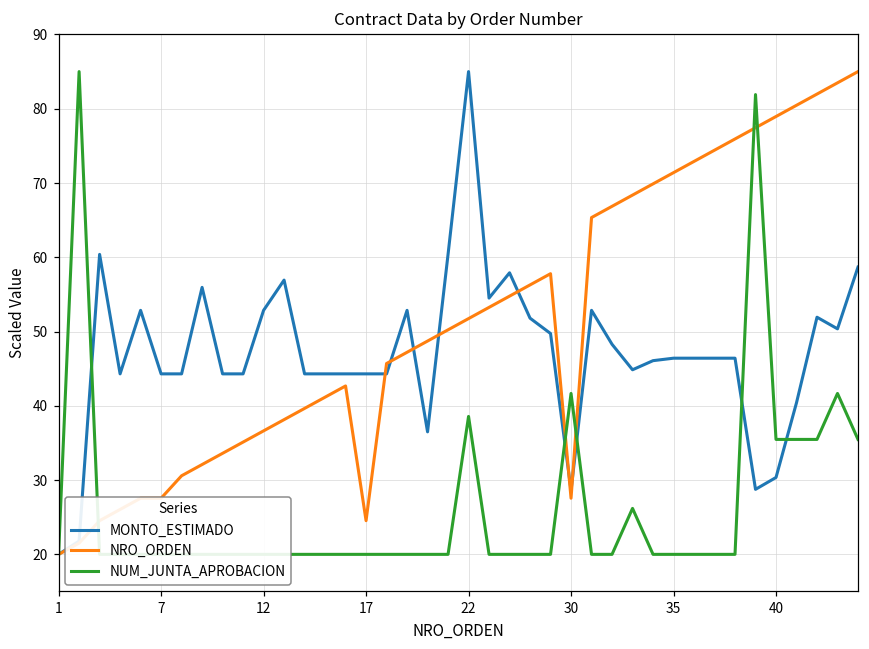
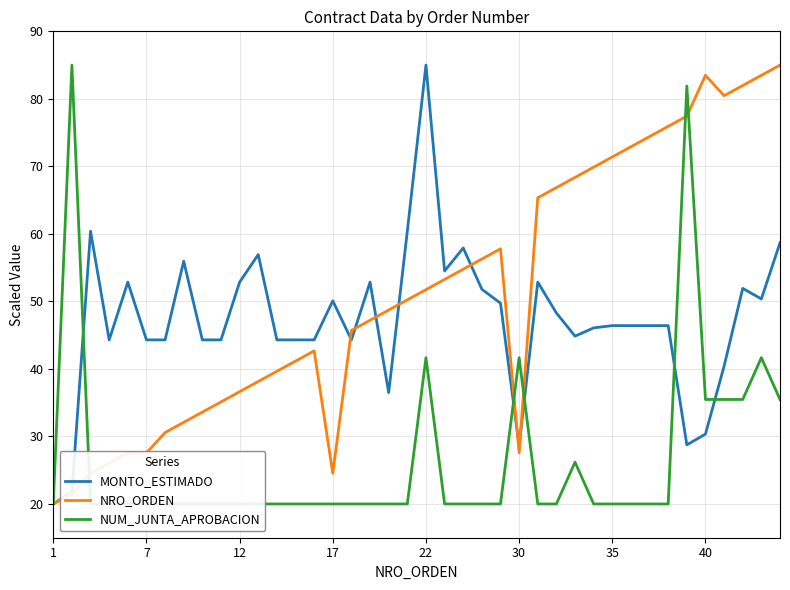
MONTO_ESTIMADO, 17: 44 -> 50
NUM_JUNTA_APROBACION, 22: 39 -> 42
NRO_ORDEN, 40: 79 -> 83
